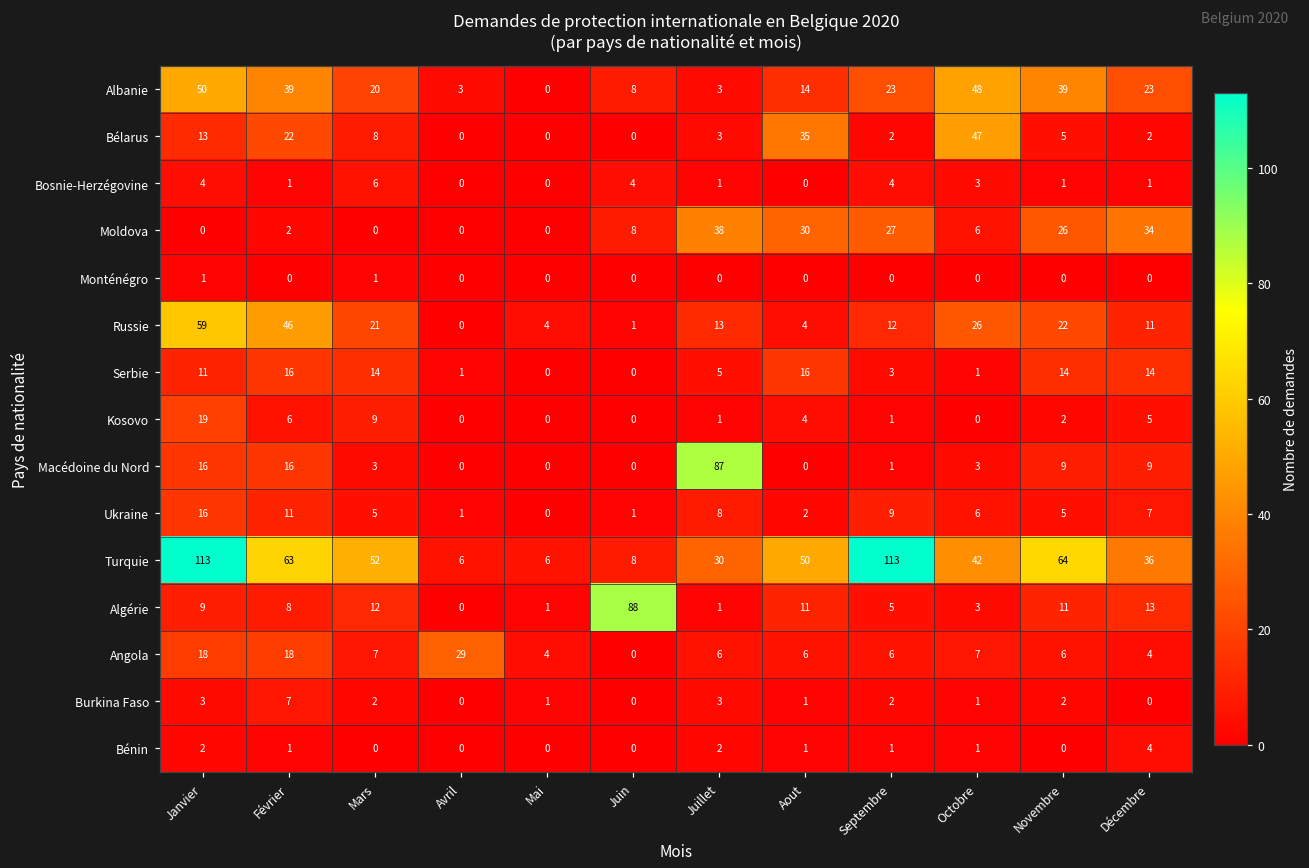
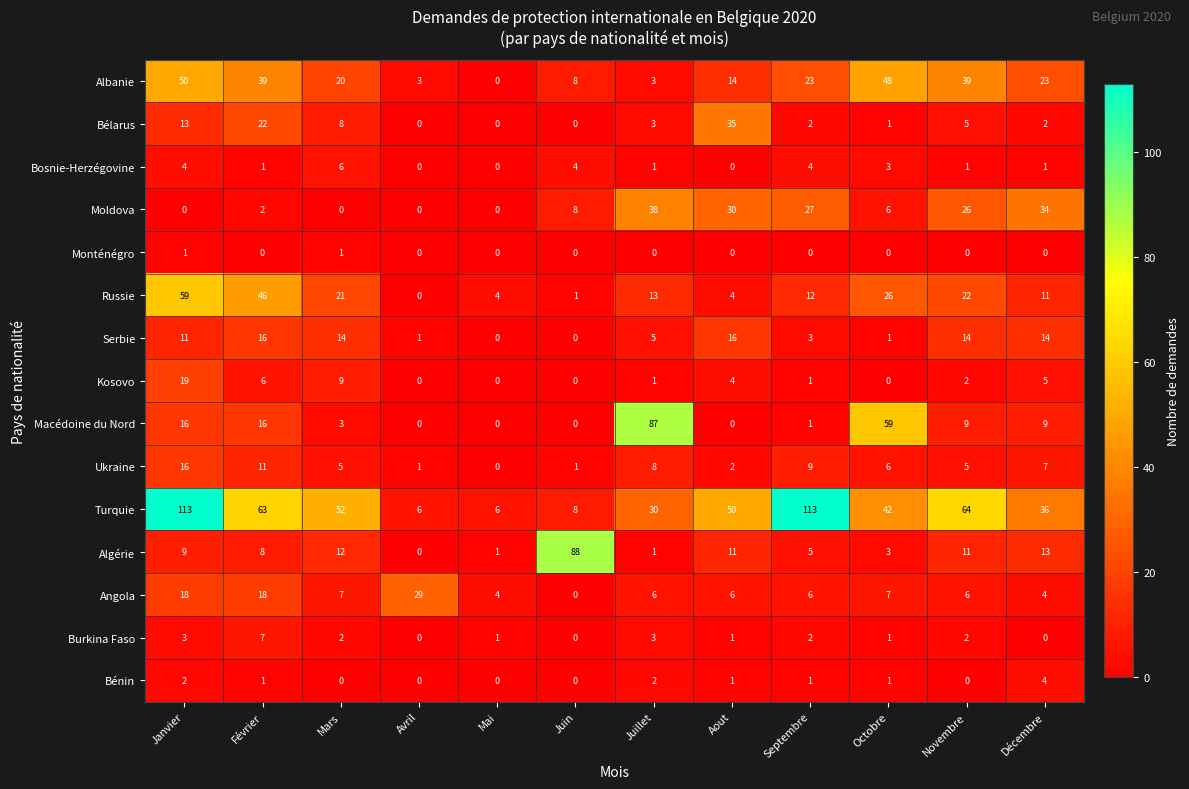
Bélarus, Octobre: 47 -> 1
Macédoine du Nord, Octobre: 3 -> 59
